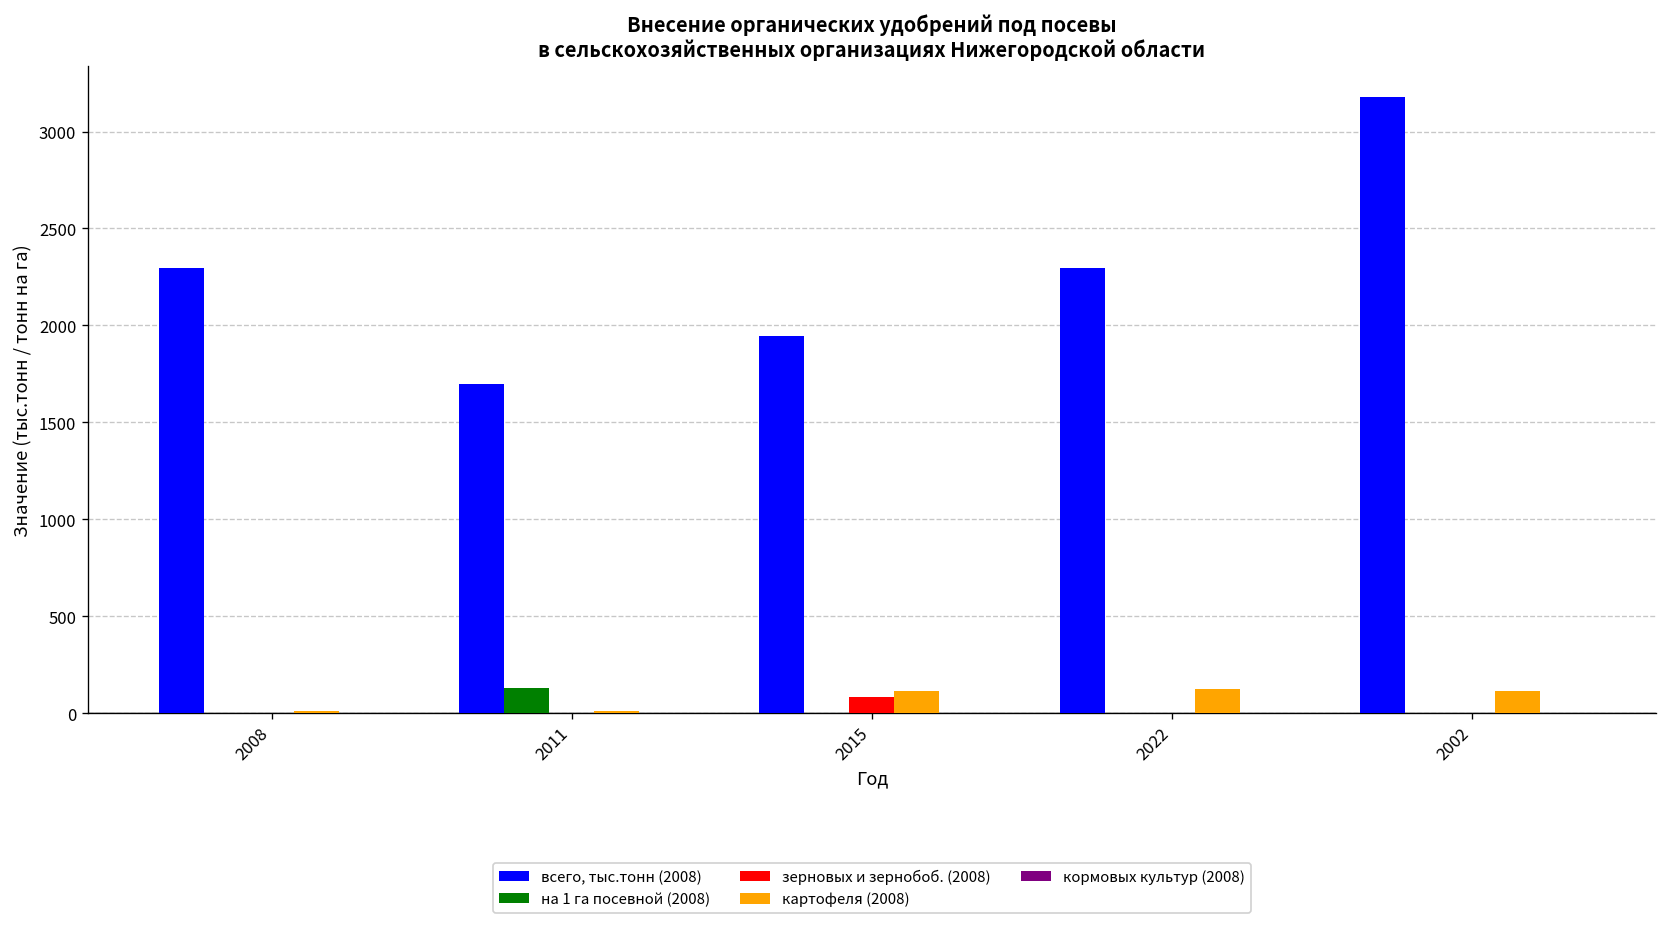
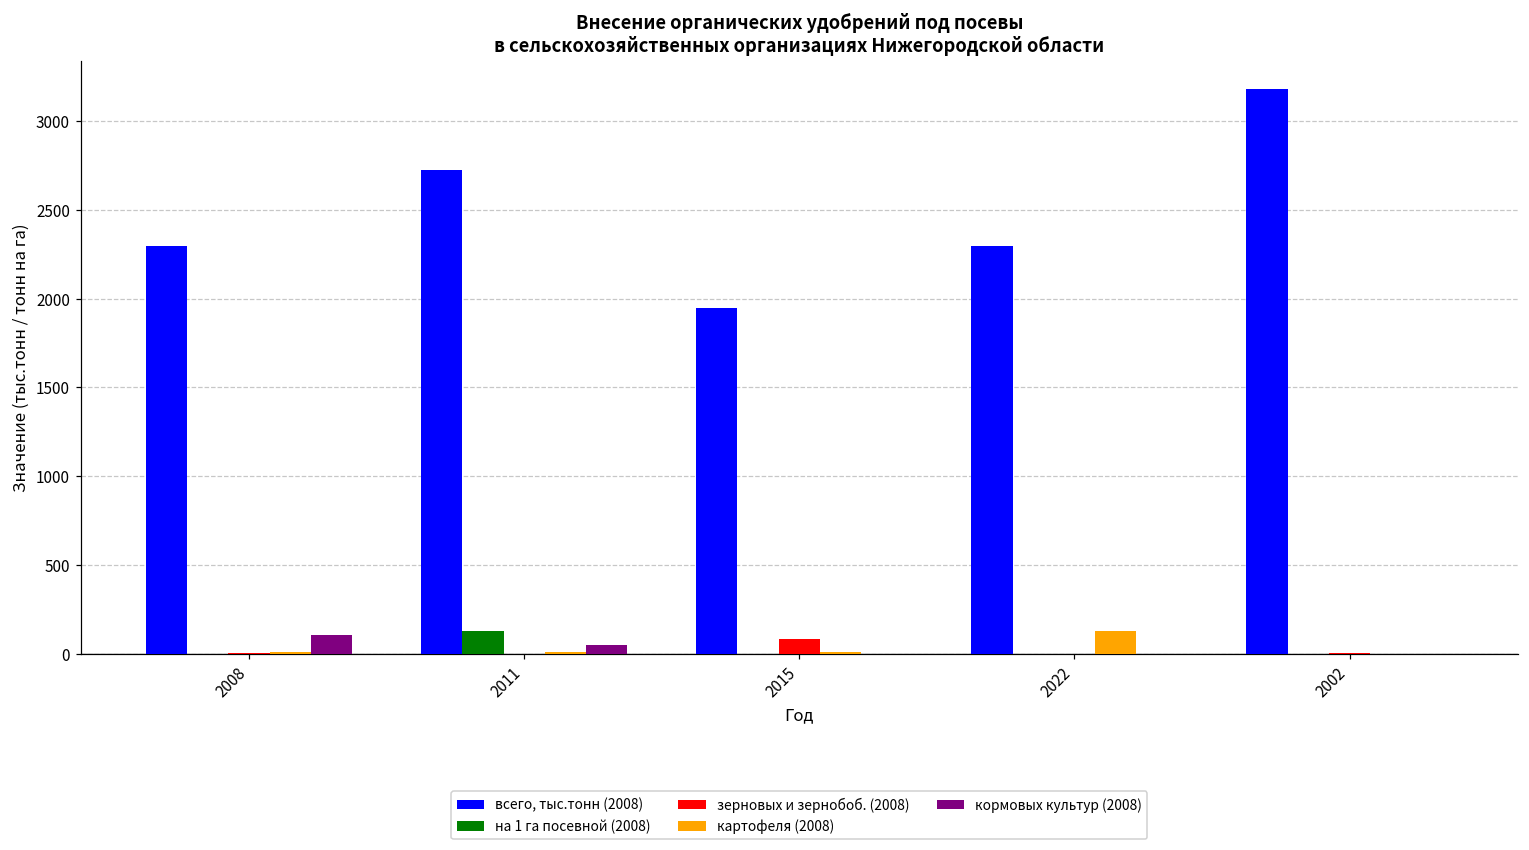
кормовых культур (2008), 2008: 0 -> 100
всего, тыс.тонн (2008), 2011: 1700 -> 2720
кормовых культур (2008), 2011: 0 -> 50
картофеля (2008), 2015: 110 -> 10
картофеля (2008), 2002: 110 -> 0
